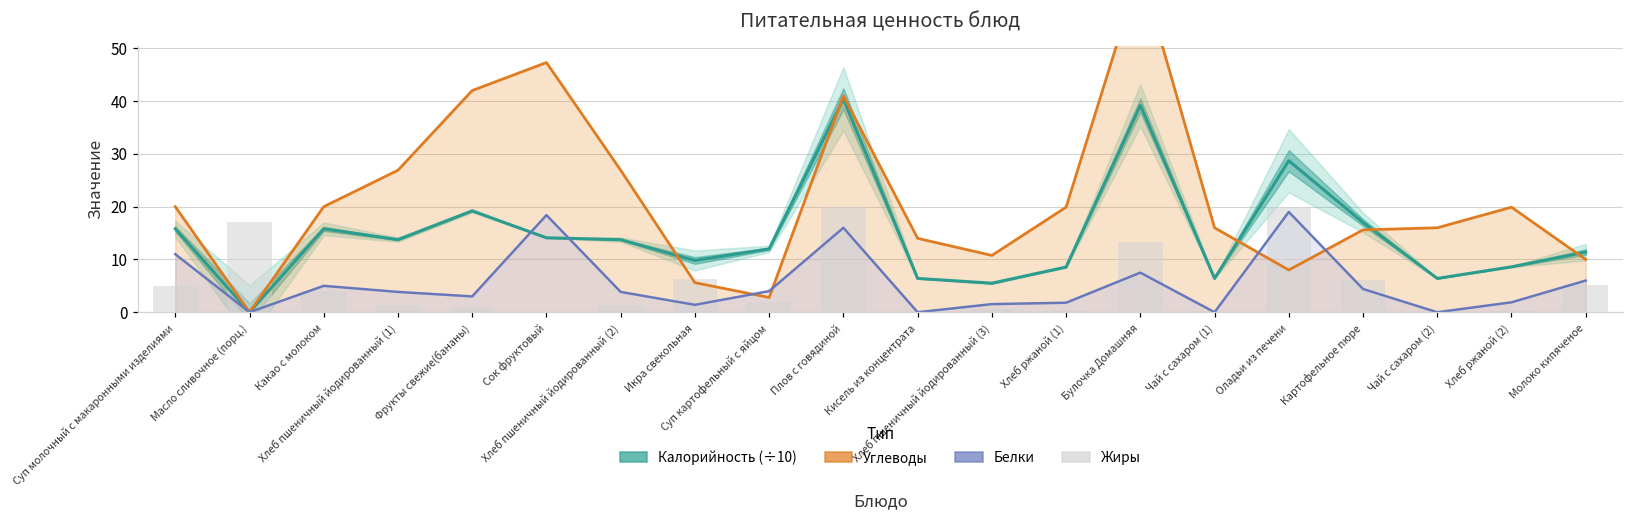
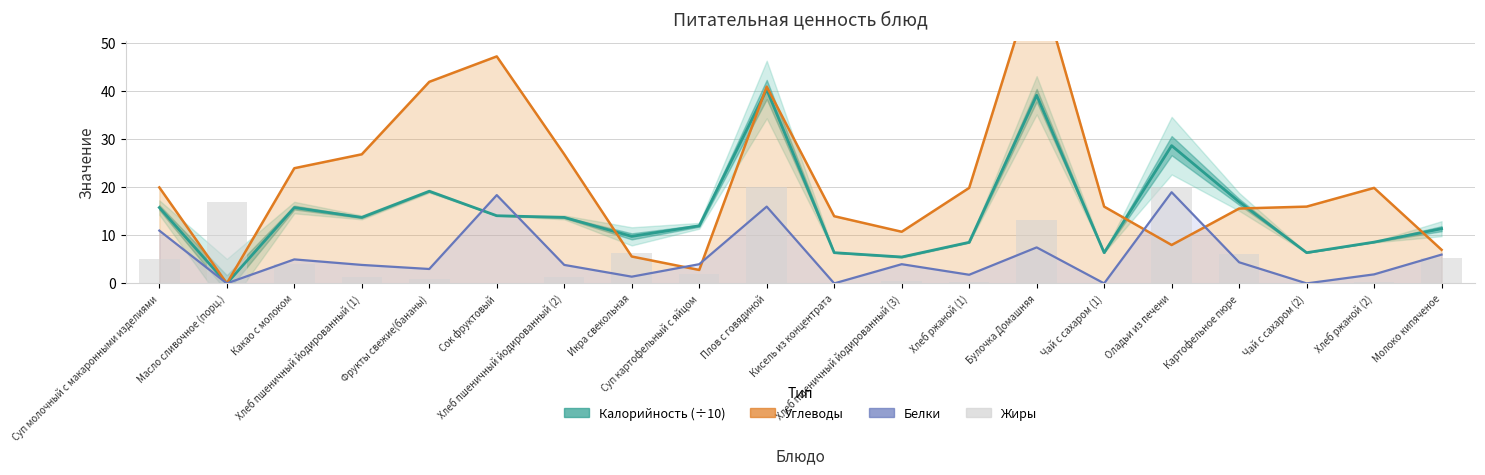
Углеводы, Какао с молоком: 20 -> 24
Белки, Хлеб пшеничный йодированный (3): 2 -> 4
Углеводы, Молоко кипяченое: 10 -> 7
